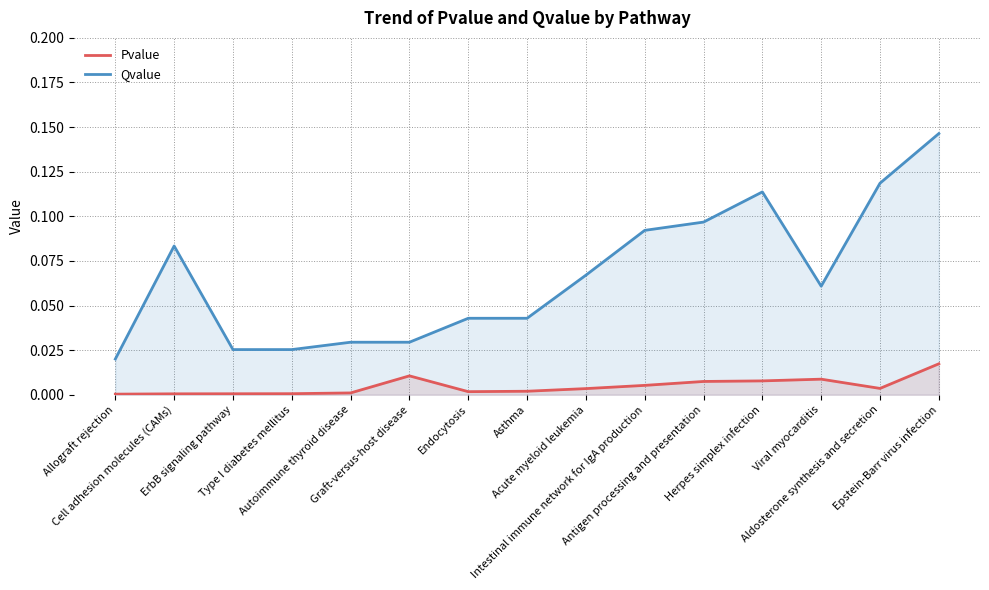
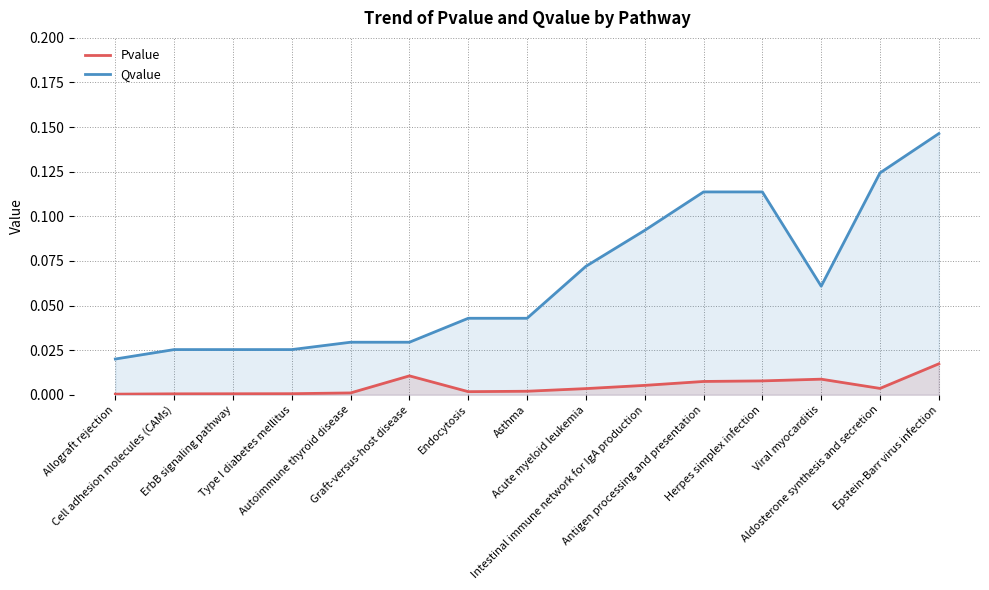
Qvalue, Cell adhesion molecules (CAMs): 0.083 -> 0.025
Qvalue, Acute myeloid leukemia: 0.067 -> 0.072
Qvalue, Antigen processing and presentation: 0.097 -> 0.114
Qvalue, Aldosterone synthesis and secretion: 0.119 -> 0.124
